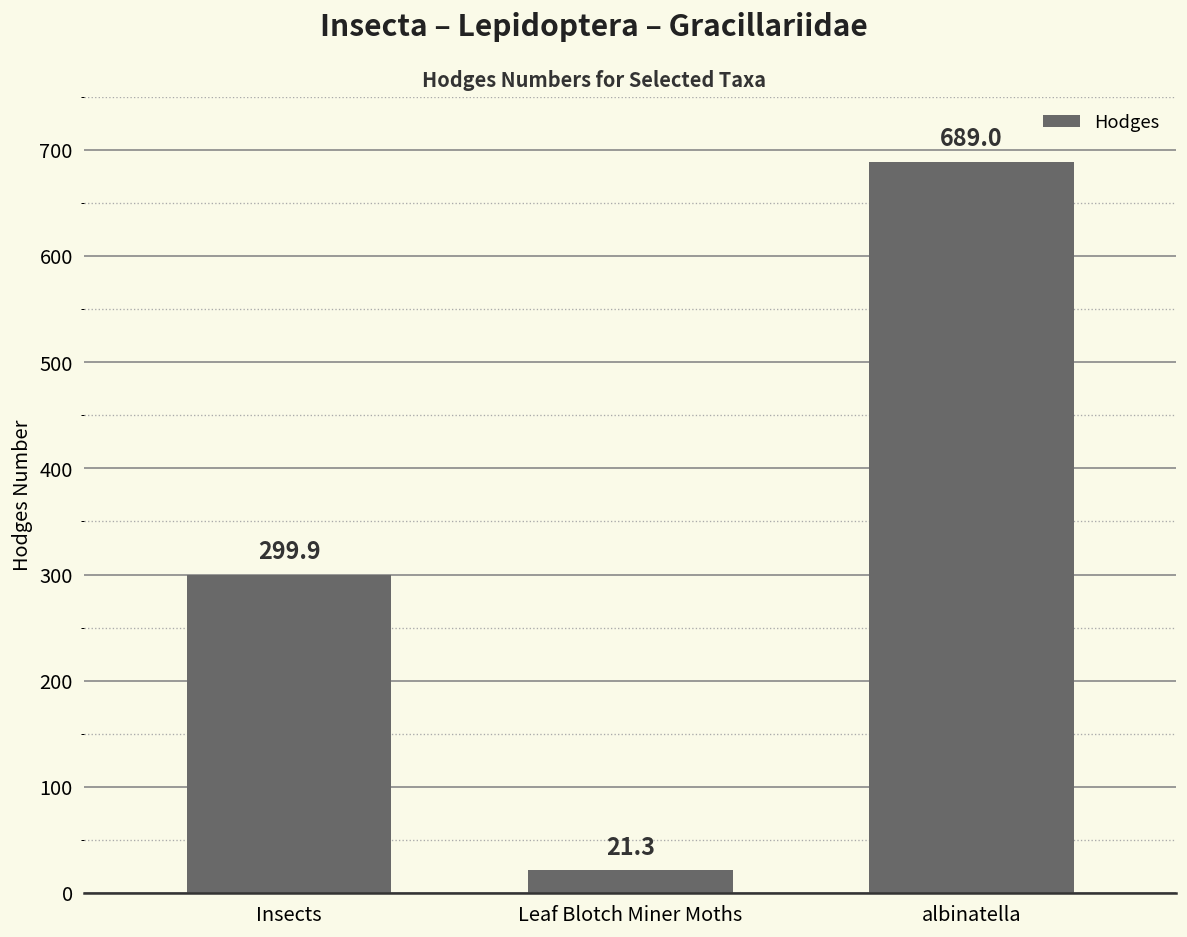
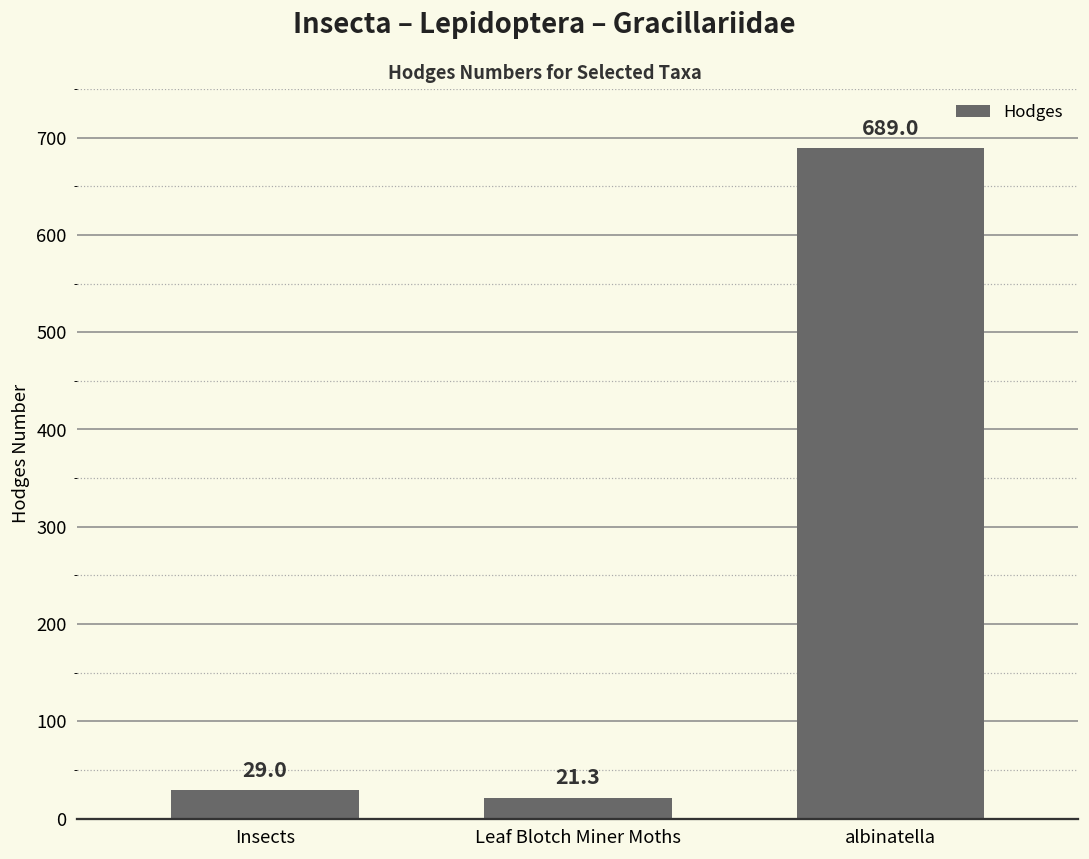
Insects: 299.9 -> 29.0
